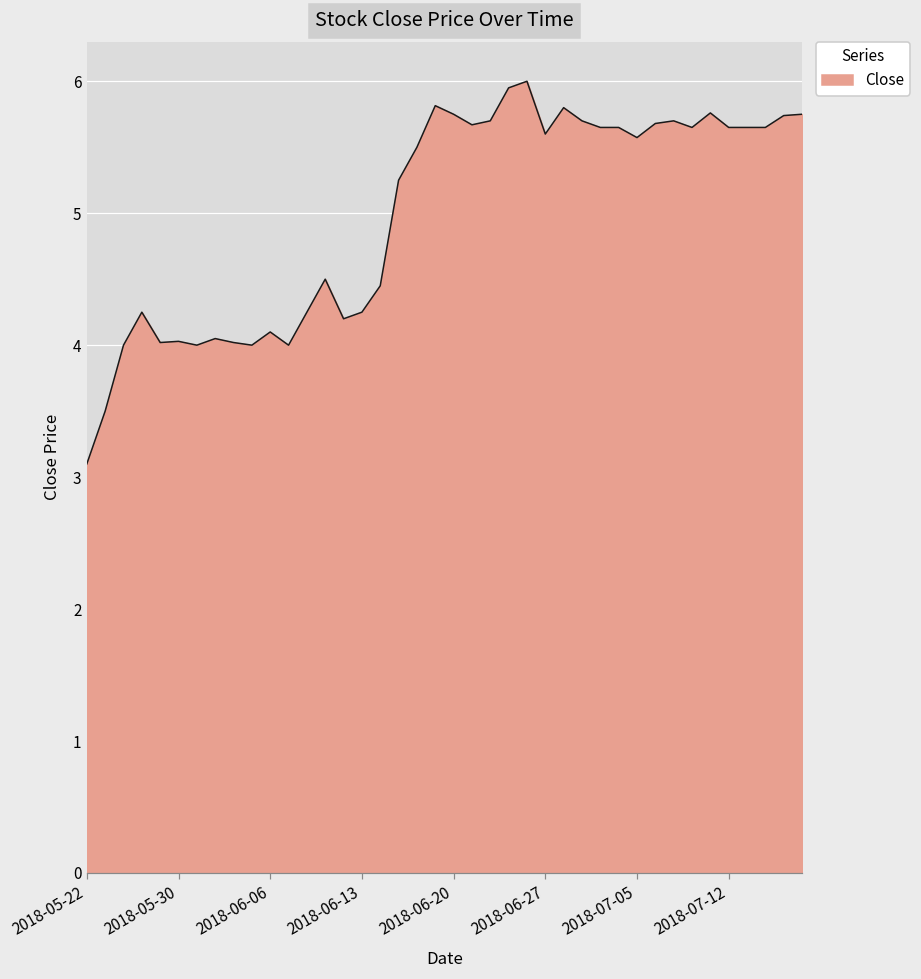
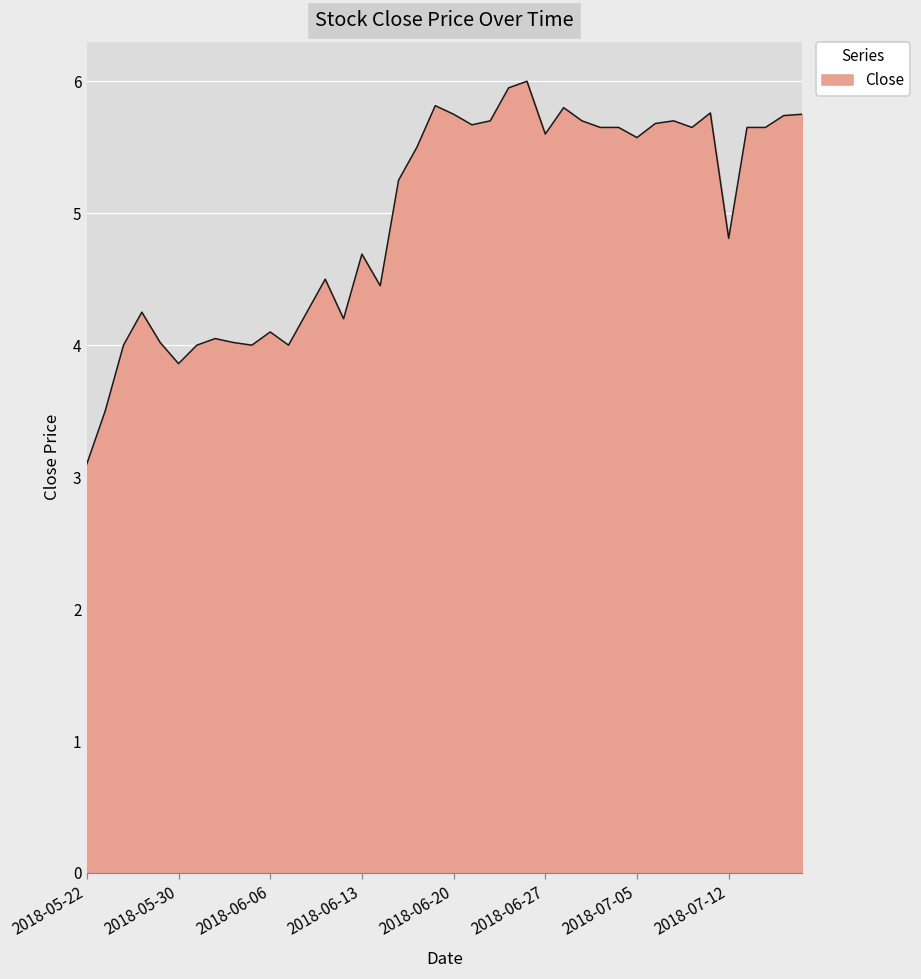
2018-05-30: 4.03 -> 3.86
2018-06-13: 4.25 -> 4.69
2018-07-12: 5.65 -> 4.81
